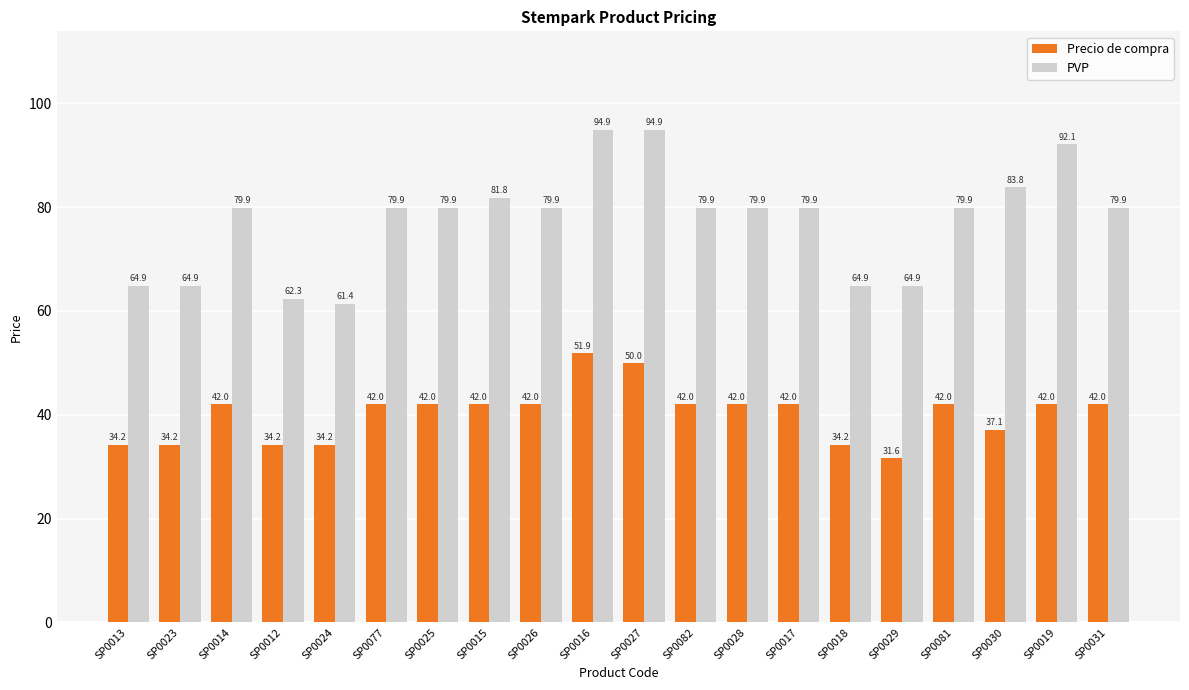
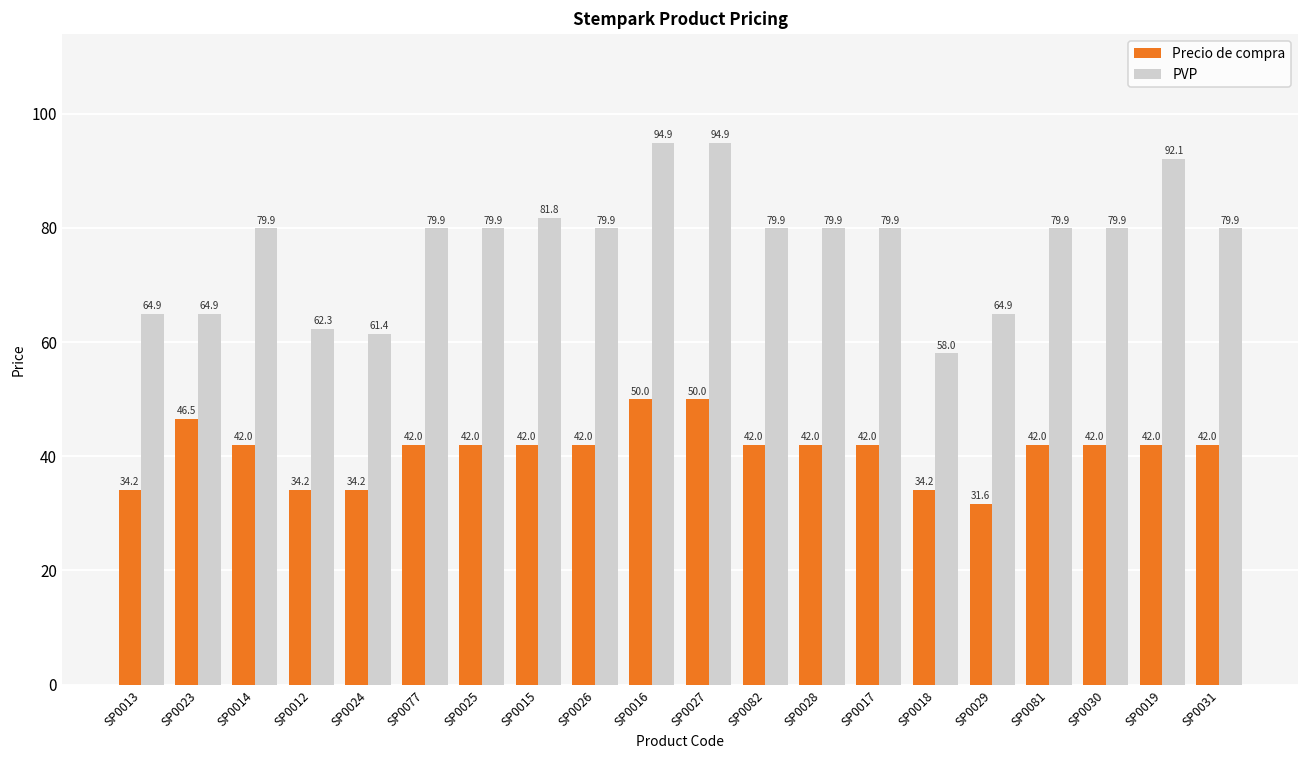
Precio de compra, SP0023: 34.2 -> 46.5
Precio de compra, SP0016: 51.9 -> 50.0
PVP, SP0018: 64.9 -> 58.0
Precio de compra, SP0030: 37.1 -> 42.0
PVP, SP0030: 83.8 -> 79.9
